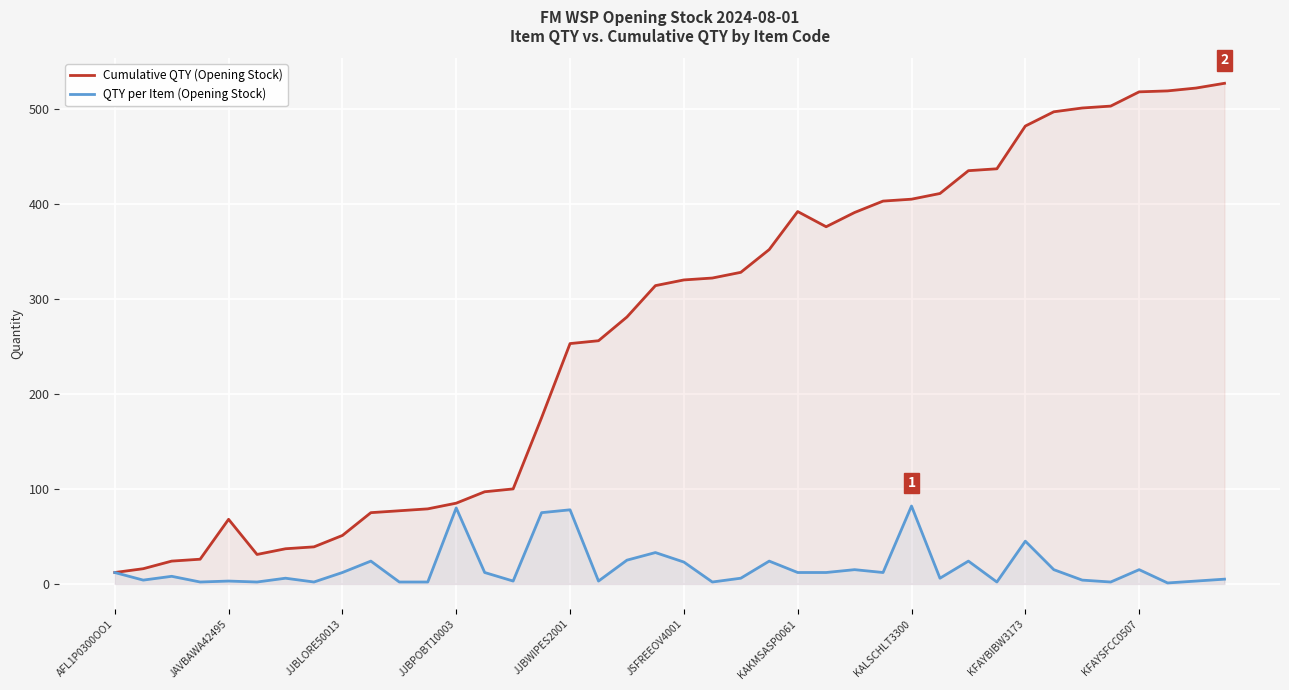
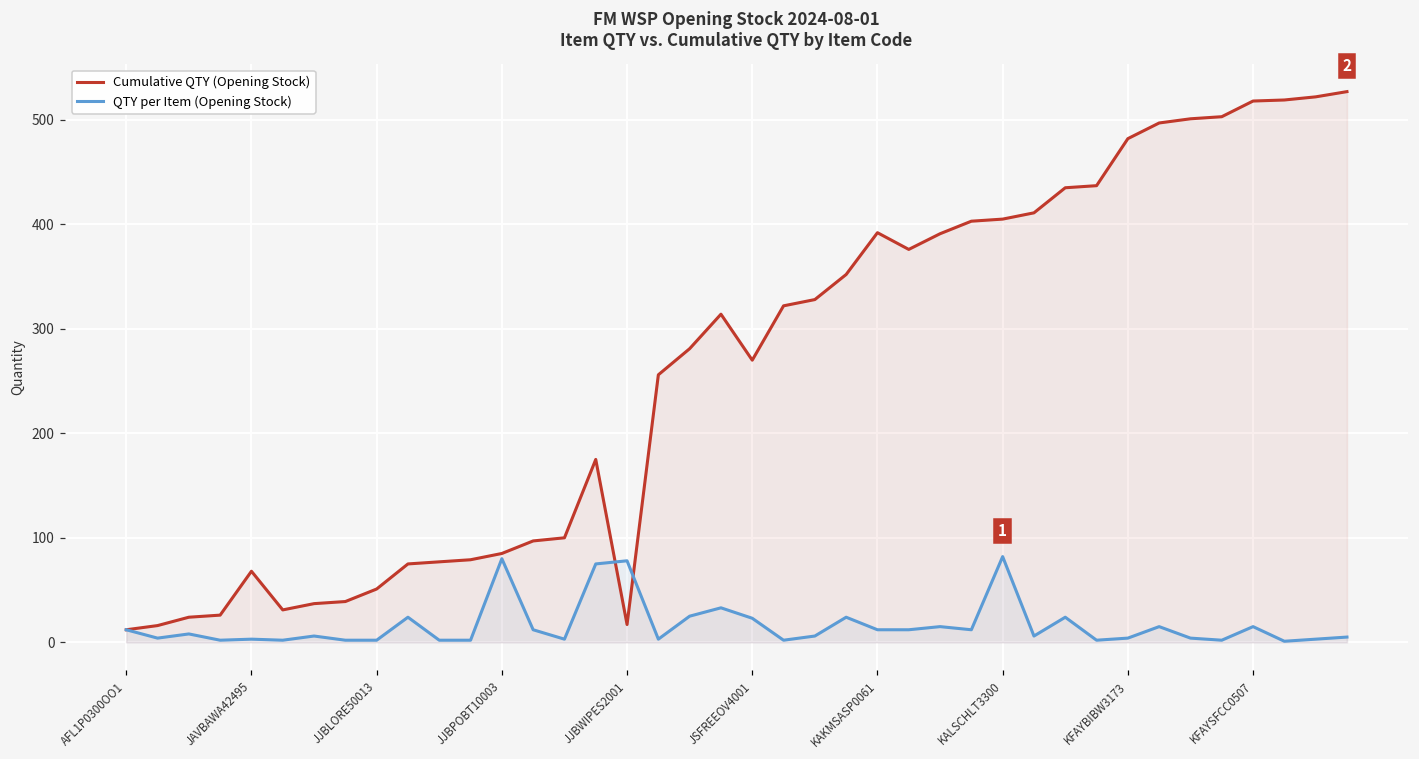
QTY per Item (Opening Stock), JJBLORE50013: 10 -> 0
Cumulative QTY (Opening Stock), JJBWIPES2001: 250 -> 20
Cumulative QTY (Opening Stock), JSFREEOV4001: 320 -> 270
QTY per Item (Opening Stock), KFAYBIBW3173: 50 -> 0
